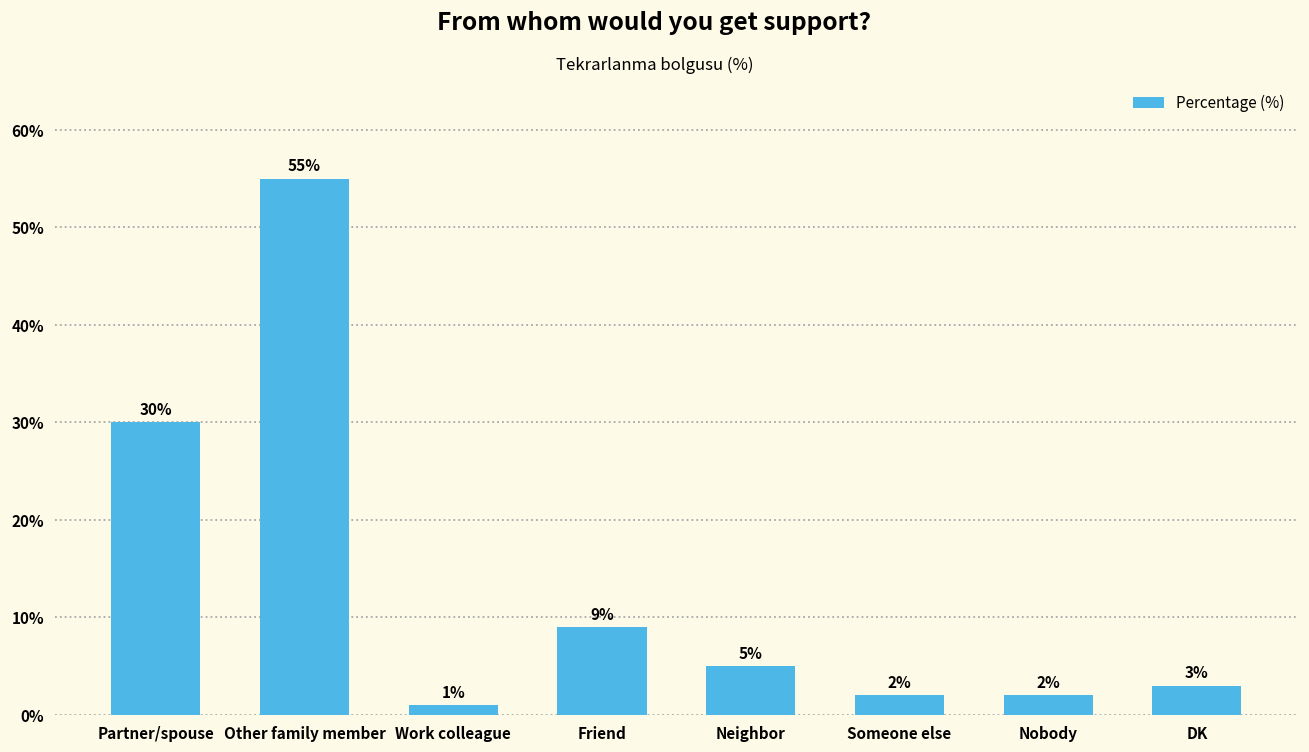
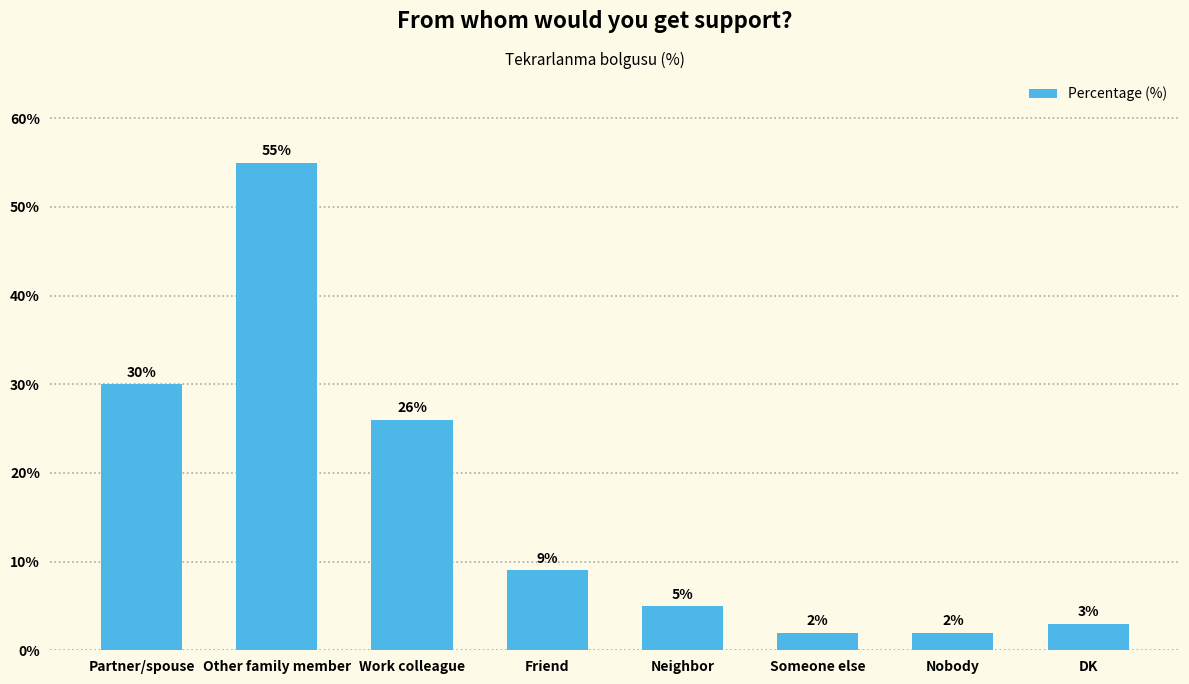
Work colleague: 1% -> 26%
